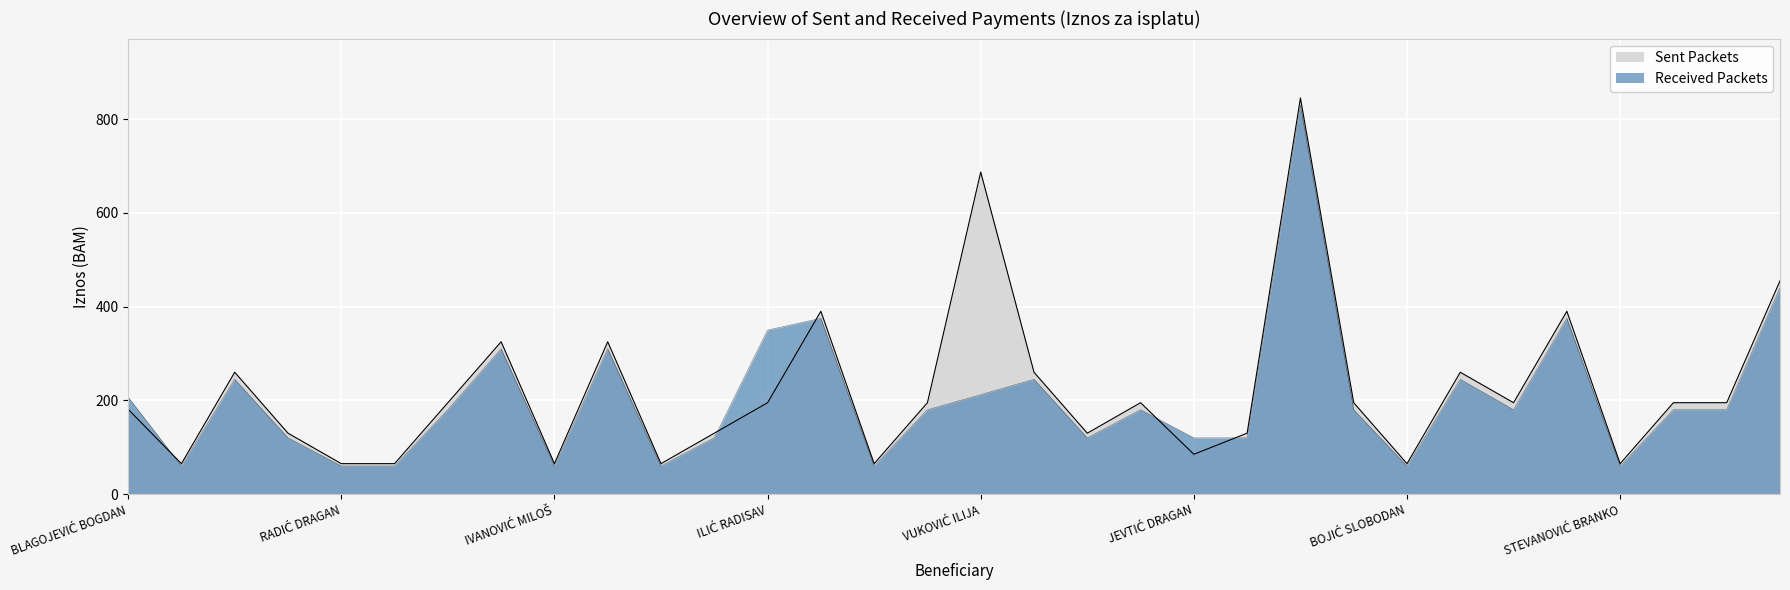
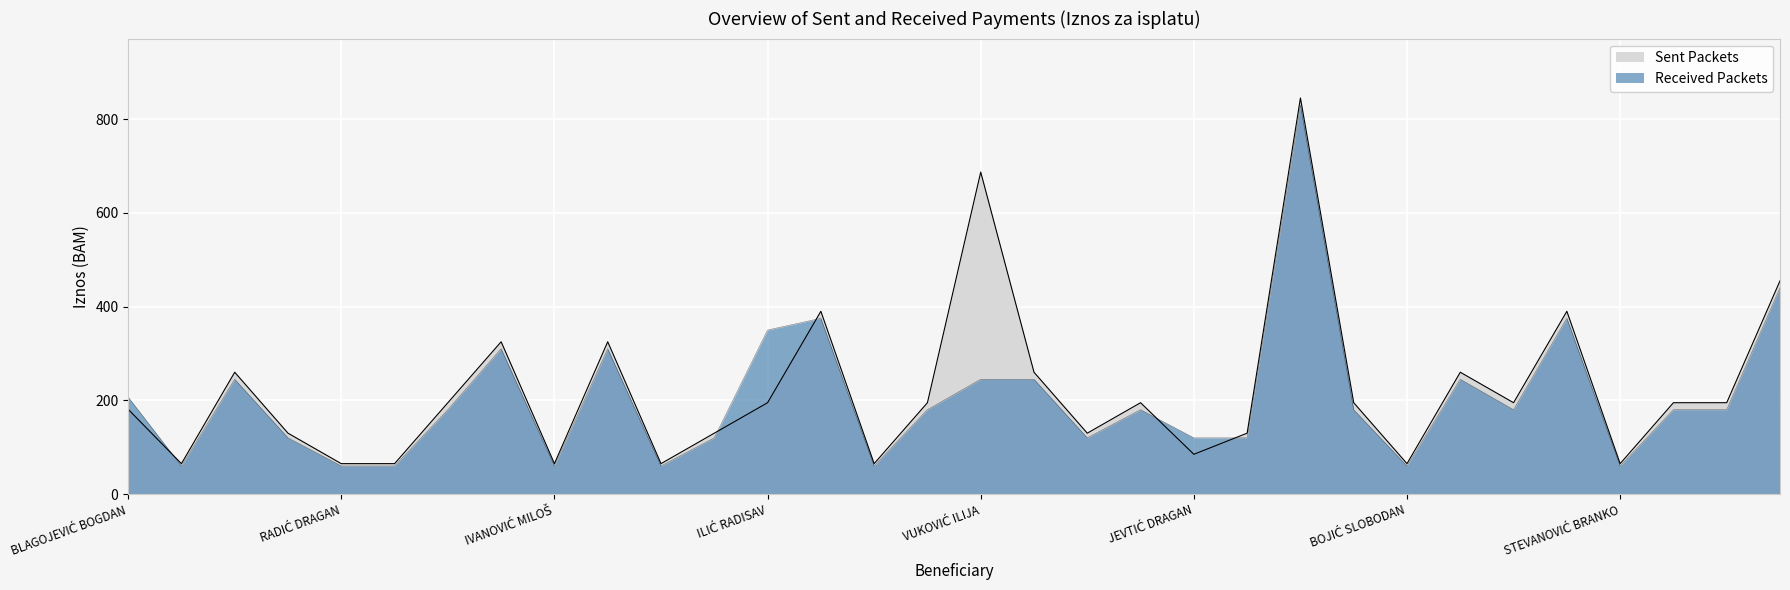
Received Packets, VUKOVIĆ ILIJA: 210 -> 250
